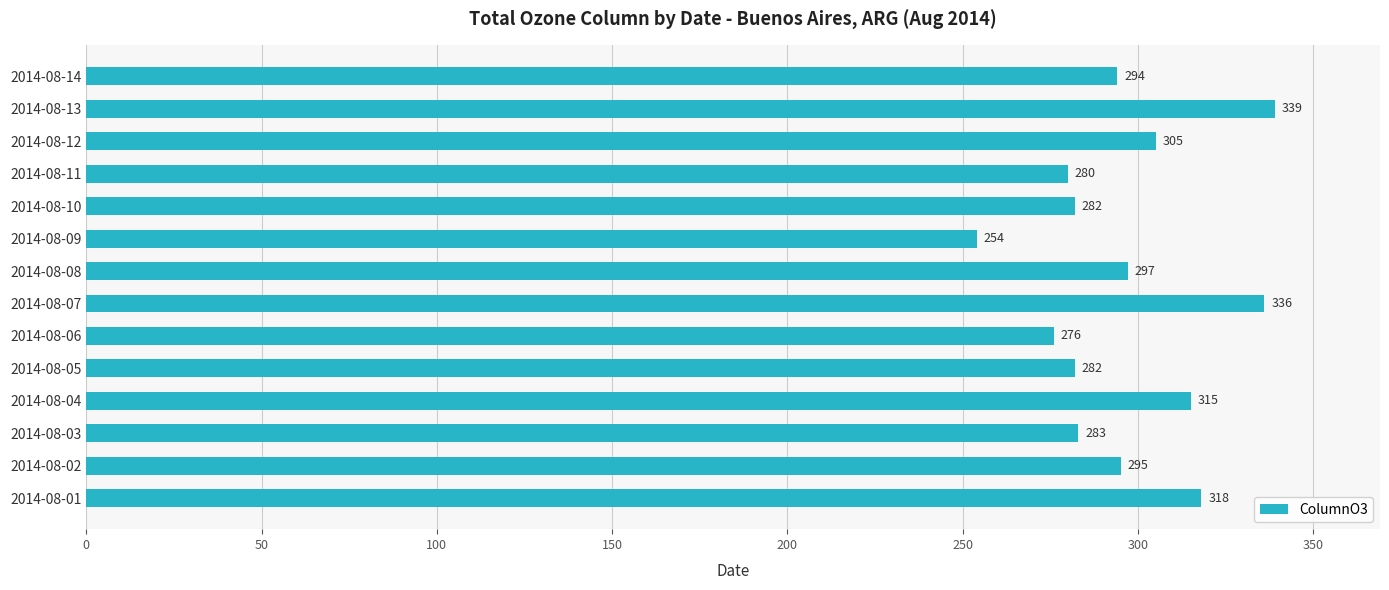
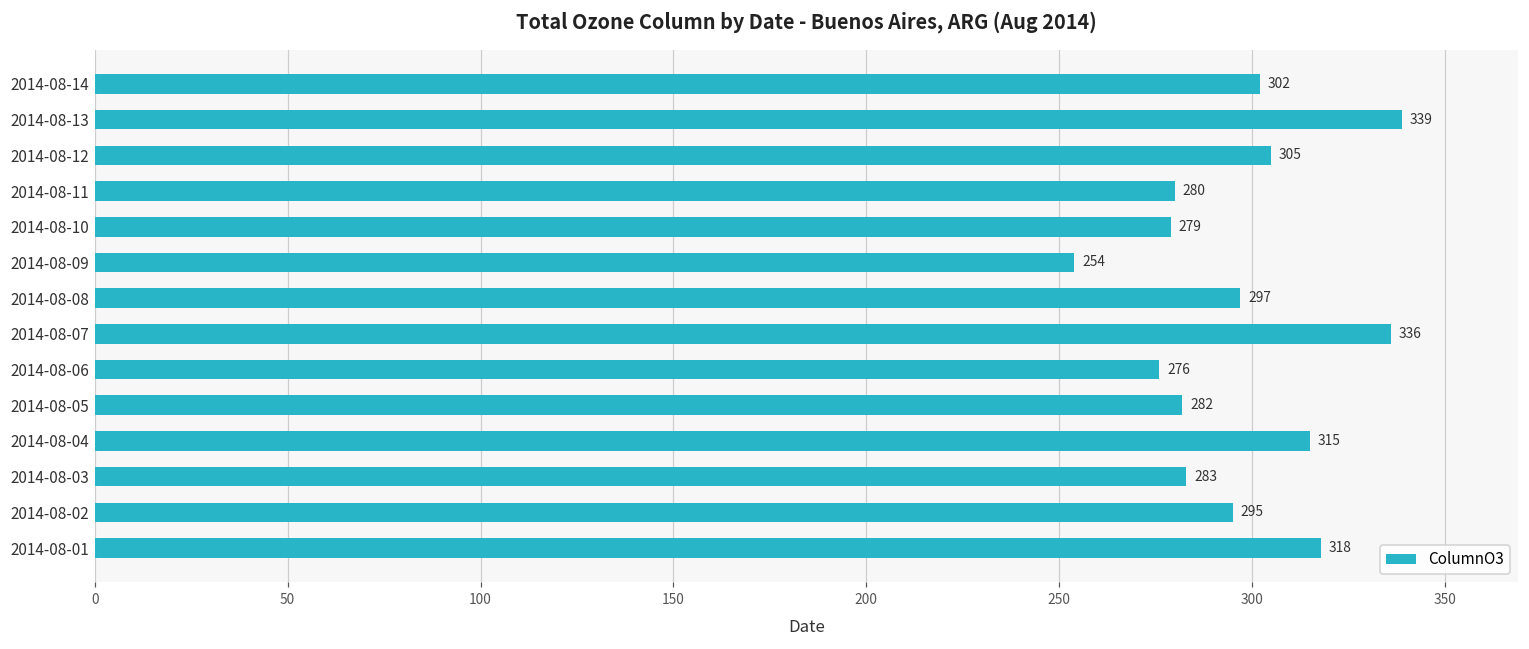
2014-08-14: 294 -> 302
2014-08-10: 282 -> 279
